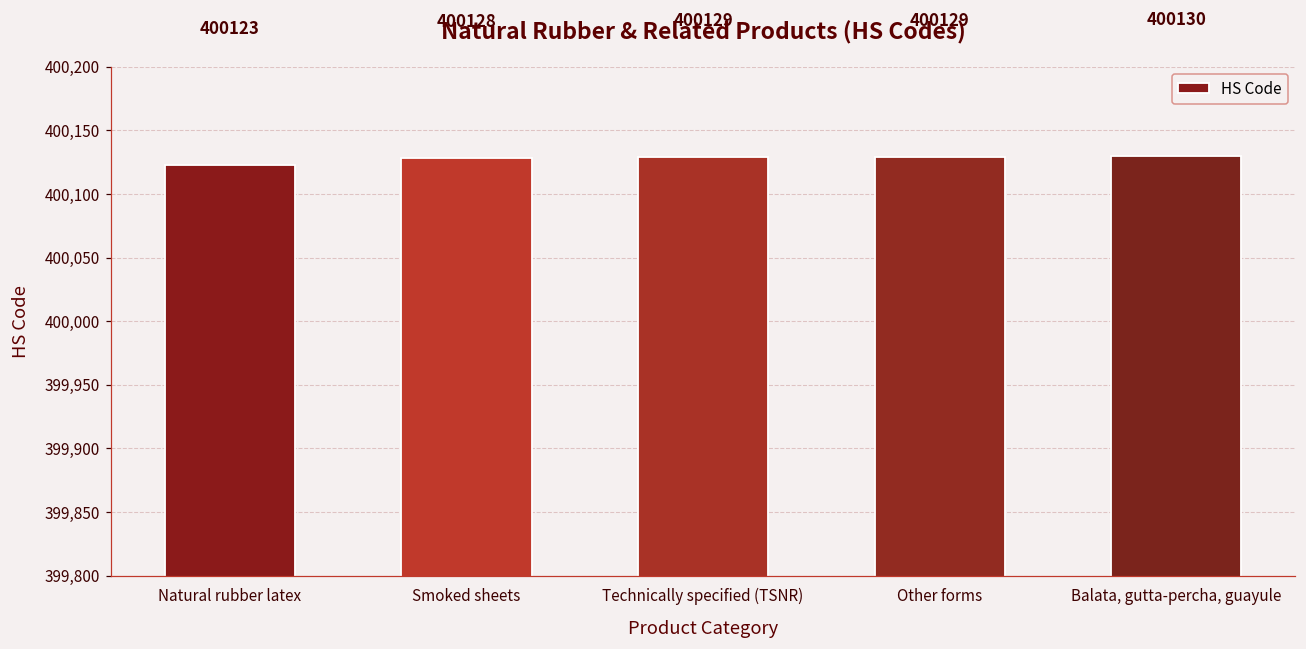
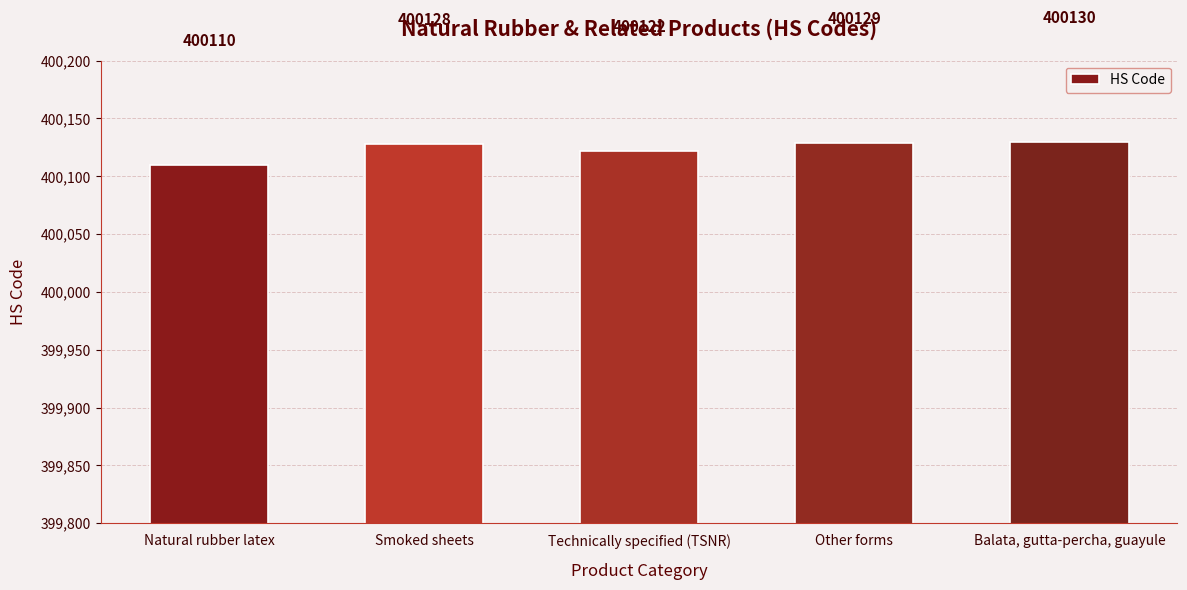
Natural rubber latex: 400123 -> 400110
Technically specified (TSNR): 400129 -> 400122
